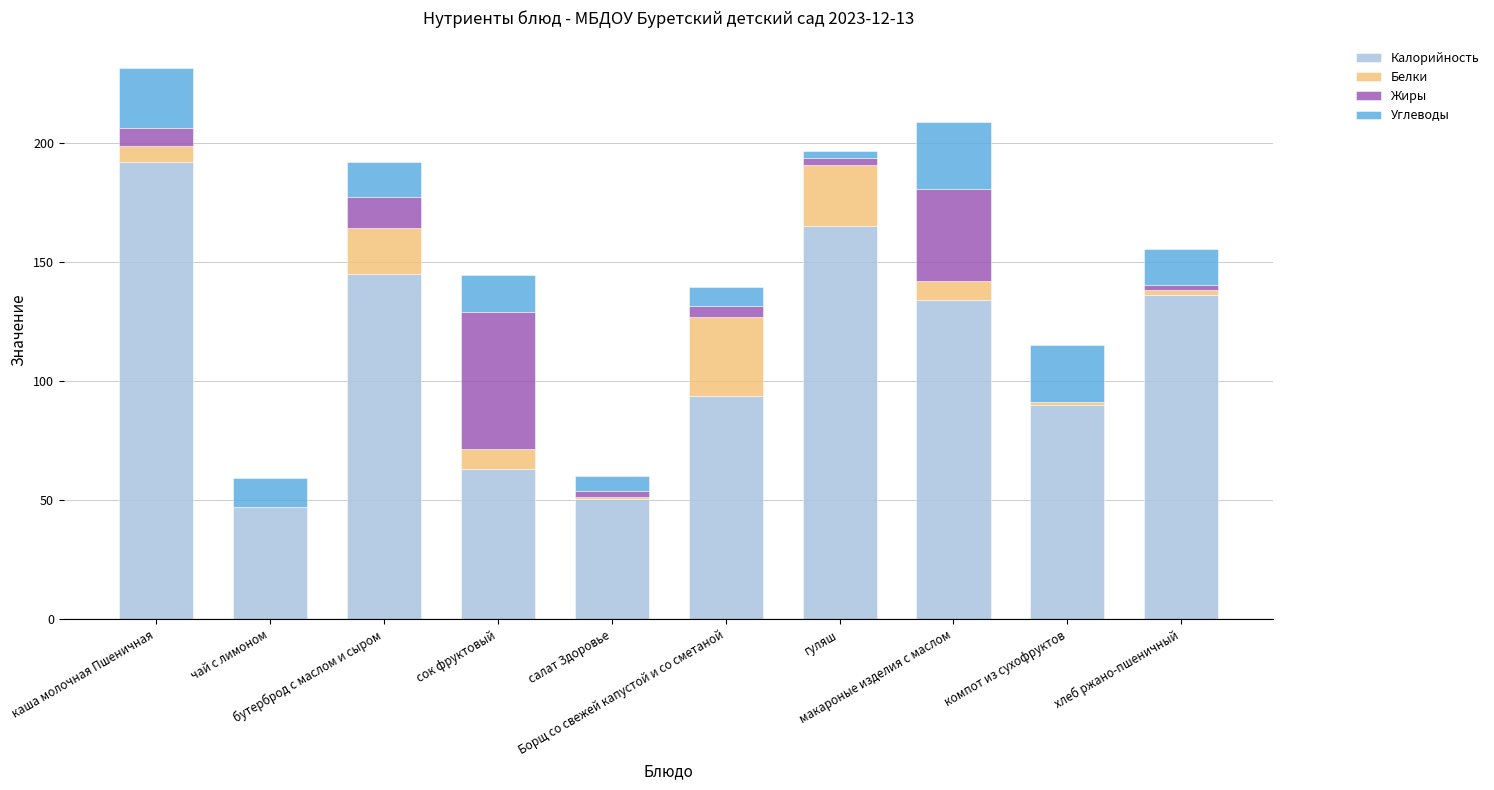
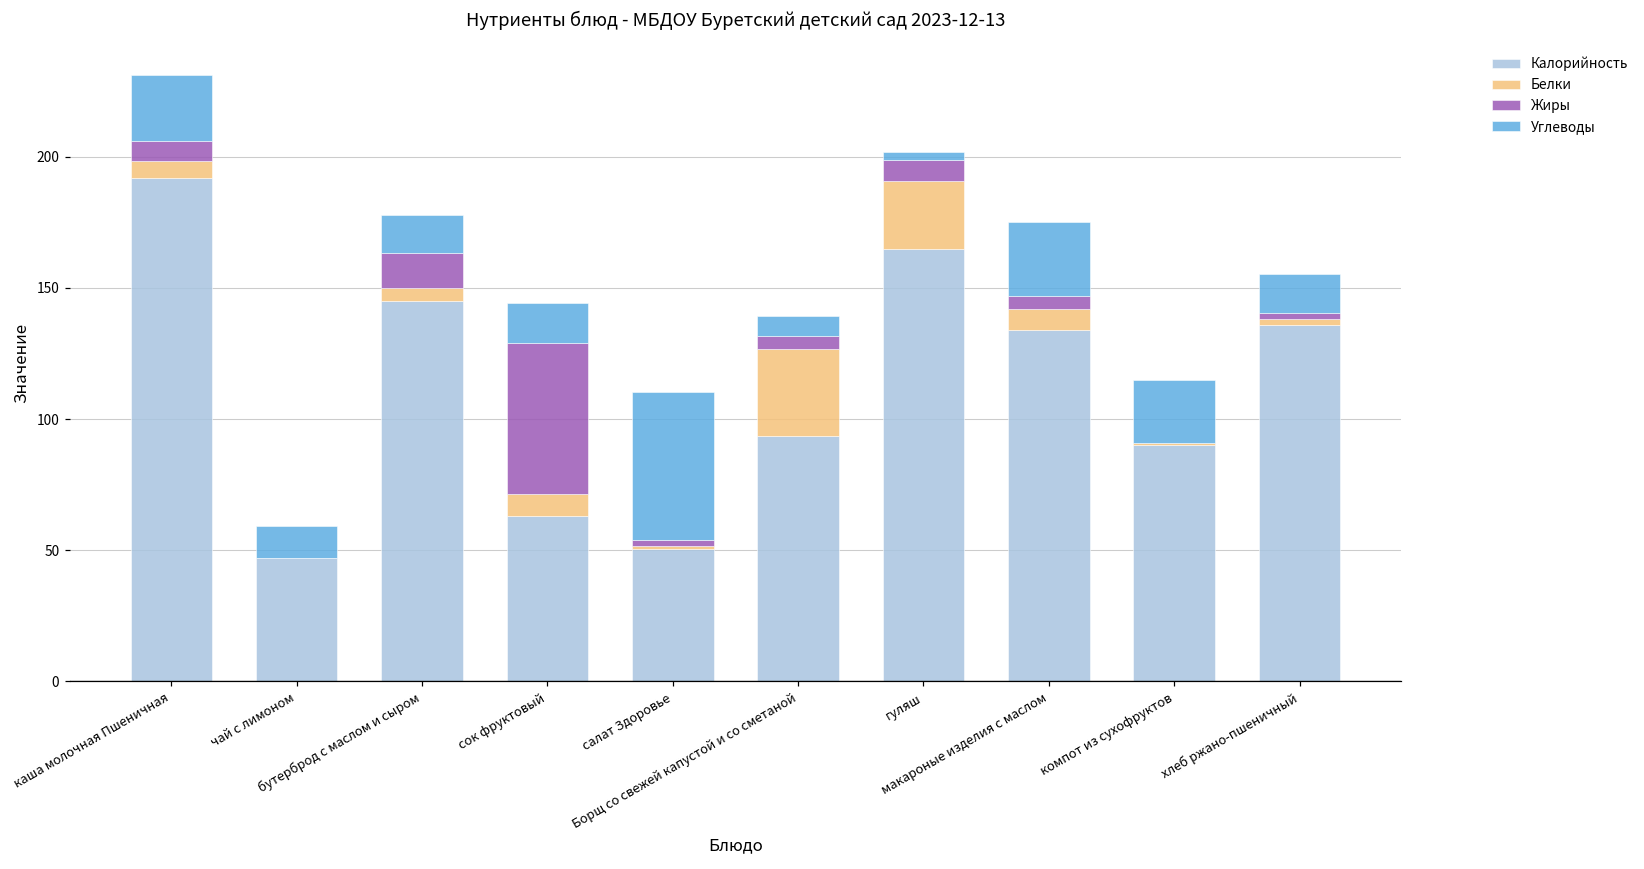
Белки, бутерброд с маслом и сыром: 19 -> 5
Углеводы, салат Здоровье: 6 -> 56
Жиры, гуляш: 3 -> 8
Жиры, макароные изделия с маслом: 39 -> 5
